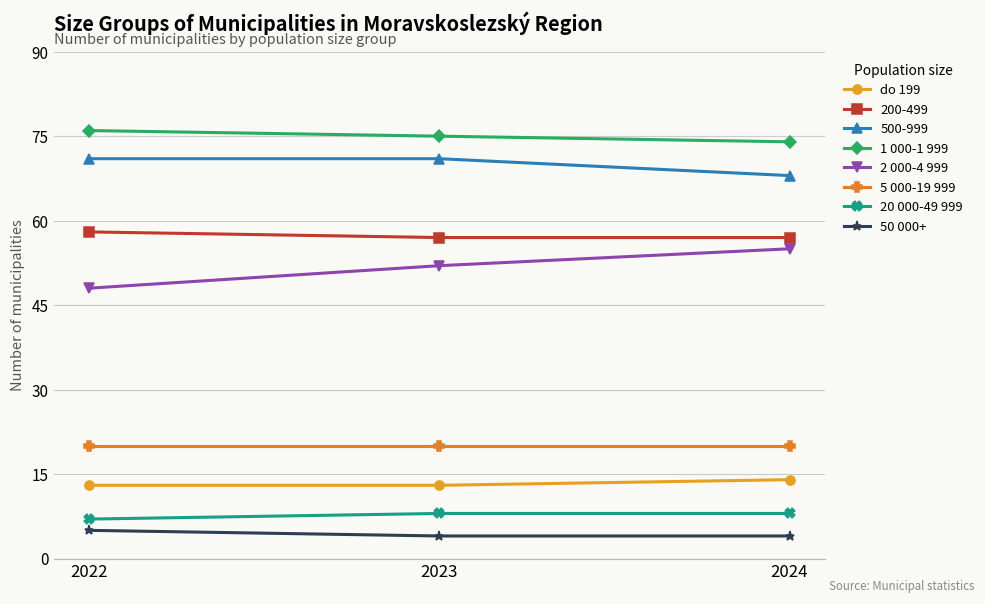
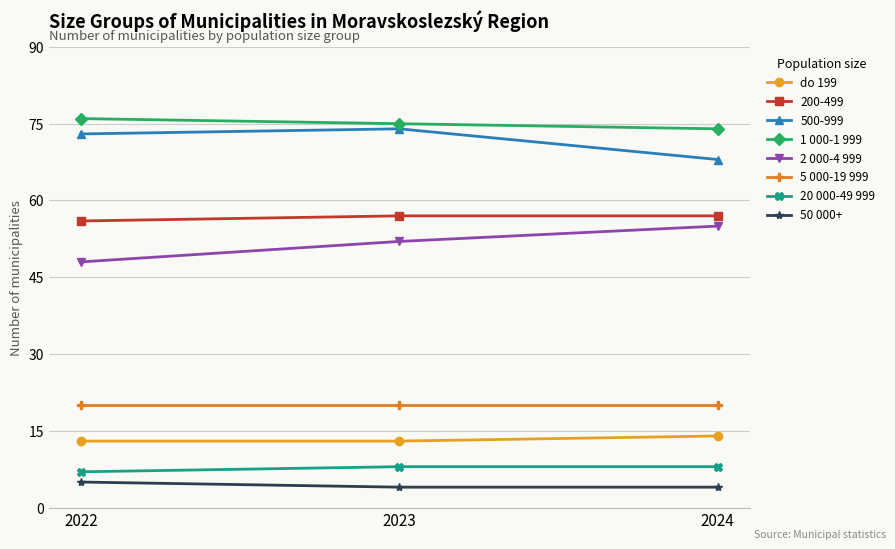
200-499, 2022: 58 -> 56
500-999, 2022: 71 -> 73
500-999, 2023: 71 -> 74
